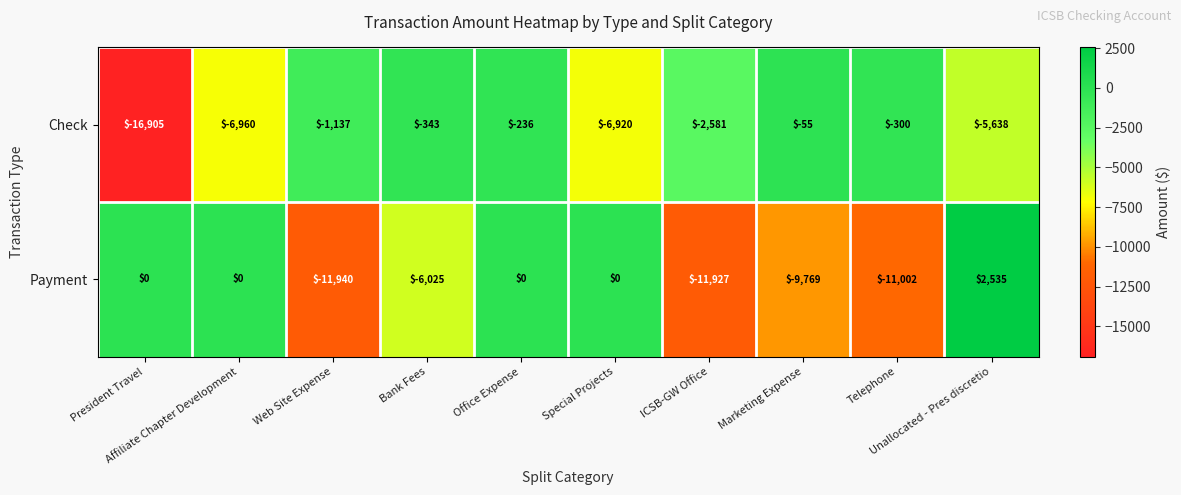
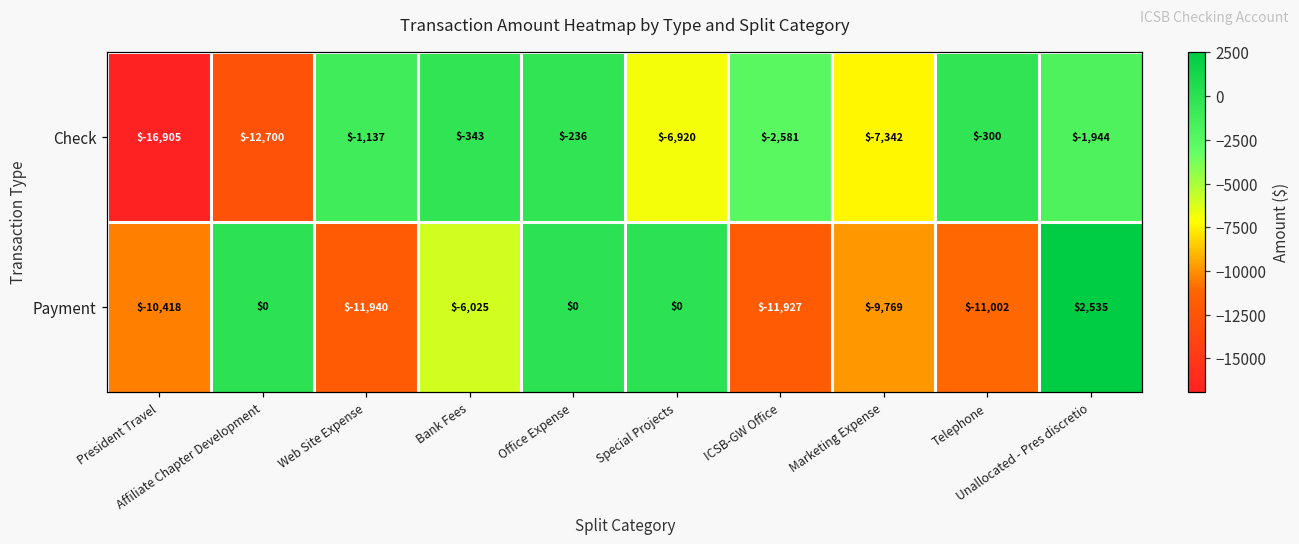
Check, Affiliate Chapter Development: $-6,960 -> $-12,700
Check, Marketing Expense: $-55 -> $-7,342
Check, Unallocated - Pres discretio: $-5,638 -> $-1,944
Payment, President Travel: $0 -> $-10,418
